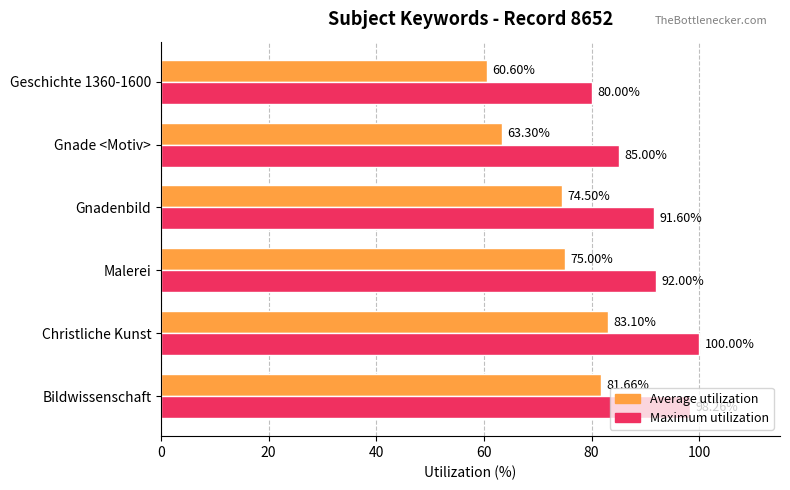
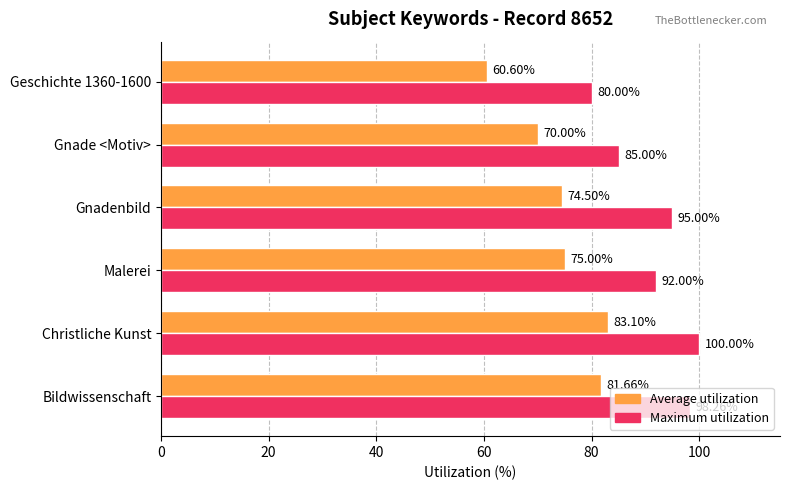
Average utilization, Gnade <Motiv>: 63.30% -> 70.00%
Maximum utilization, Gnadenbild: 91.60% -> 95.00%
